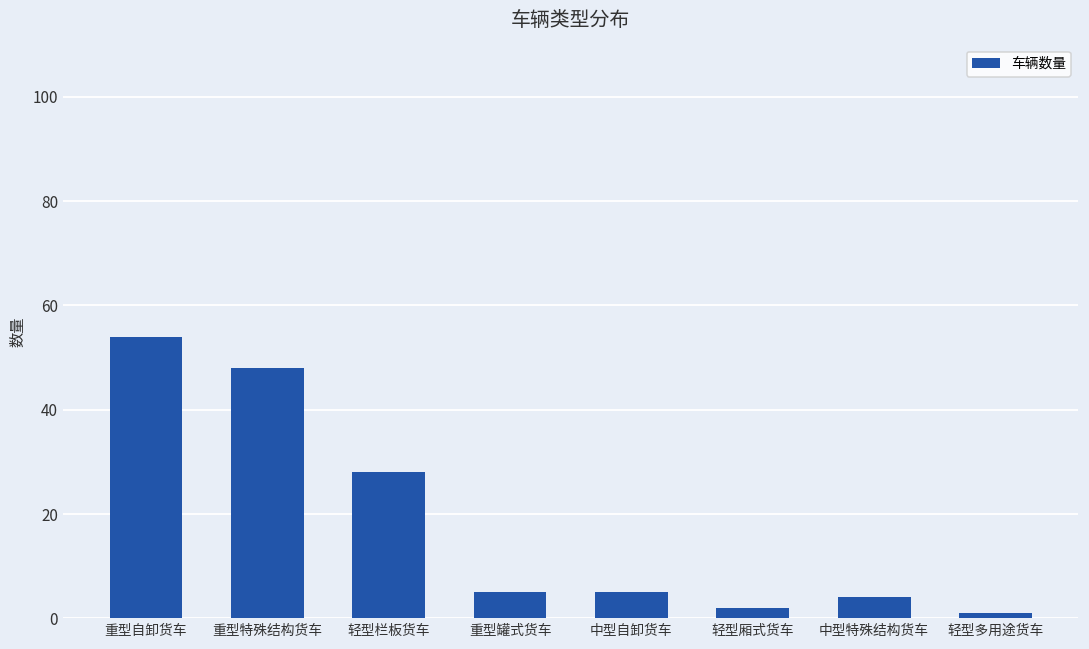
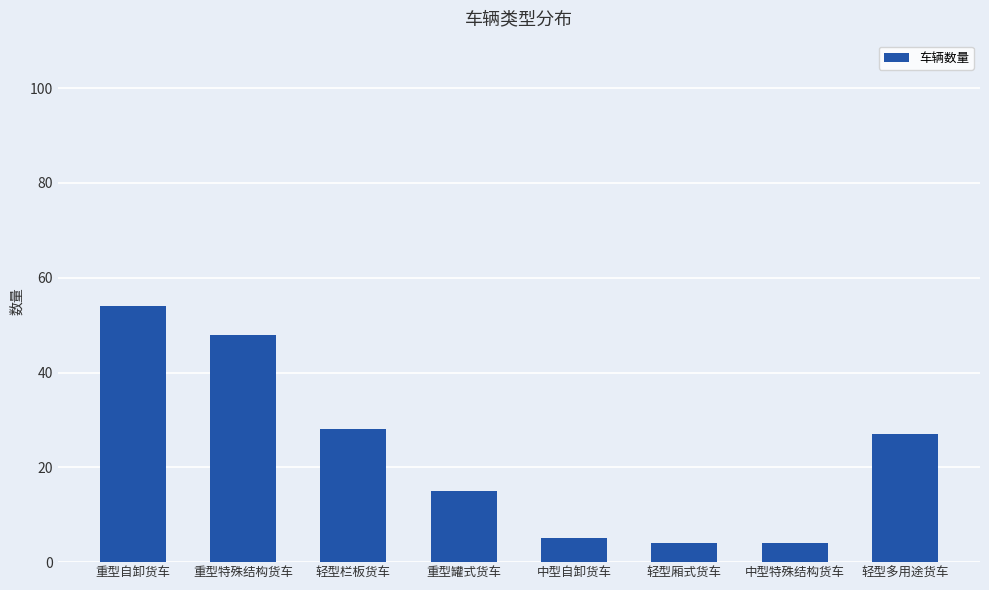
重型罐式货车: 5 -> 15
轻型厢式货车: 2 -> 4
轻型多用途货车: 1 -> 27
